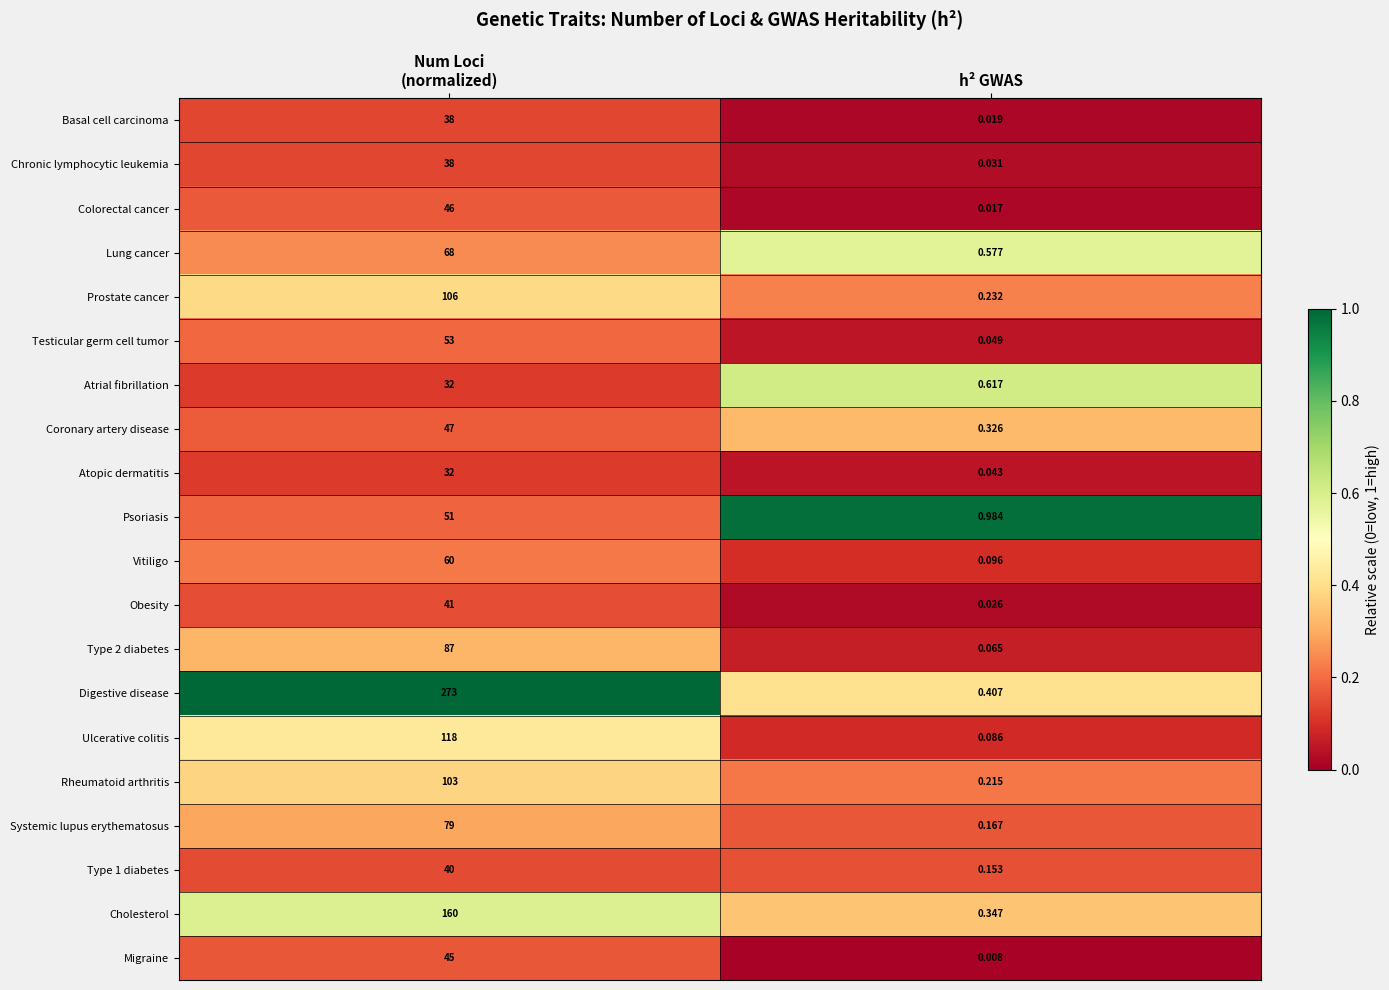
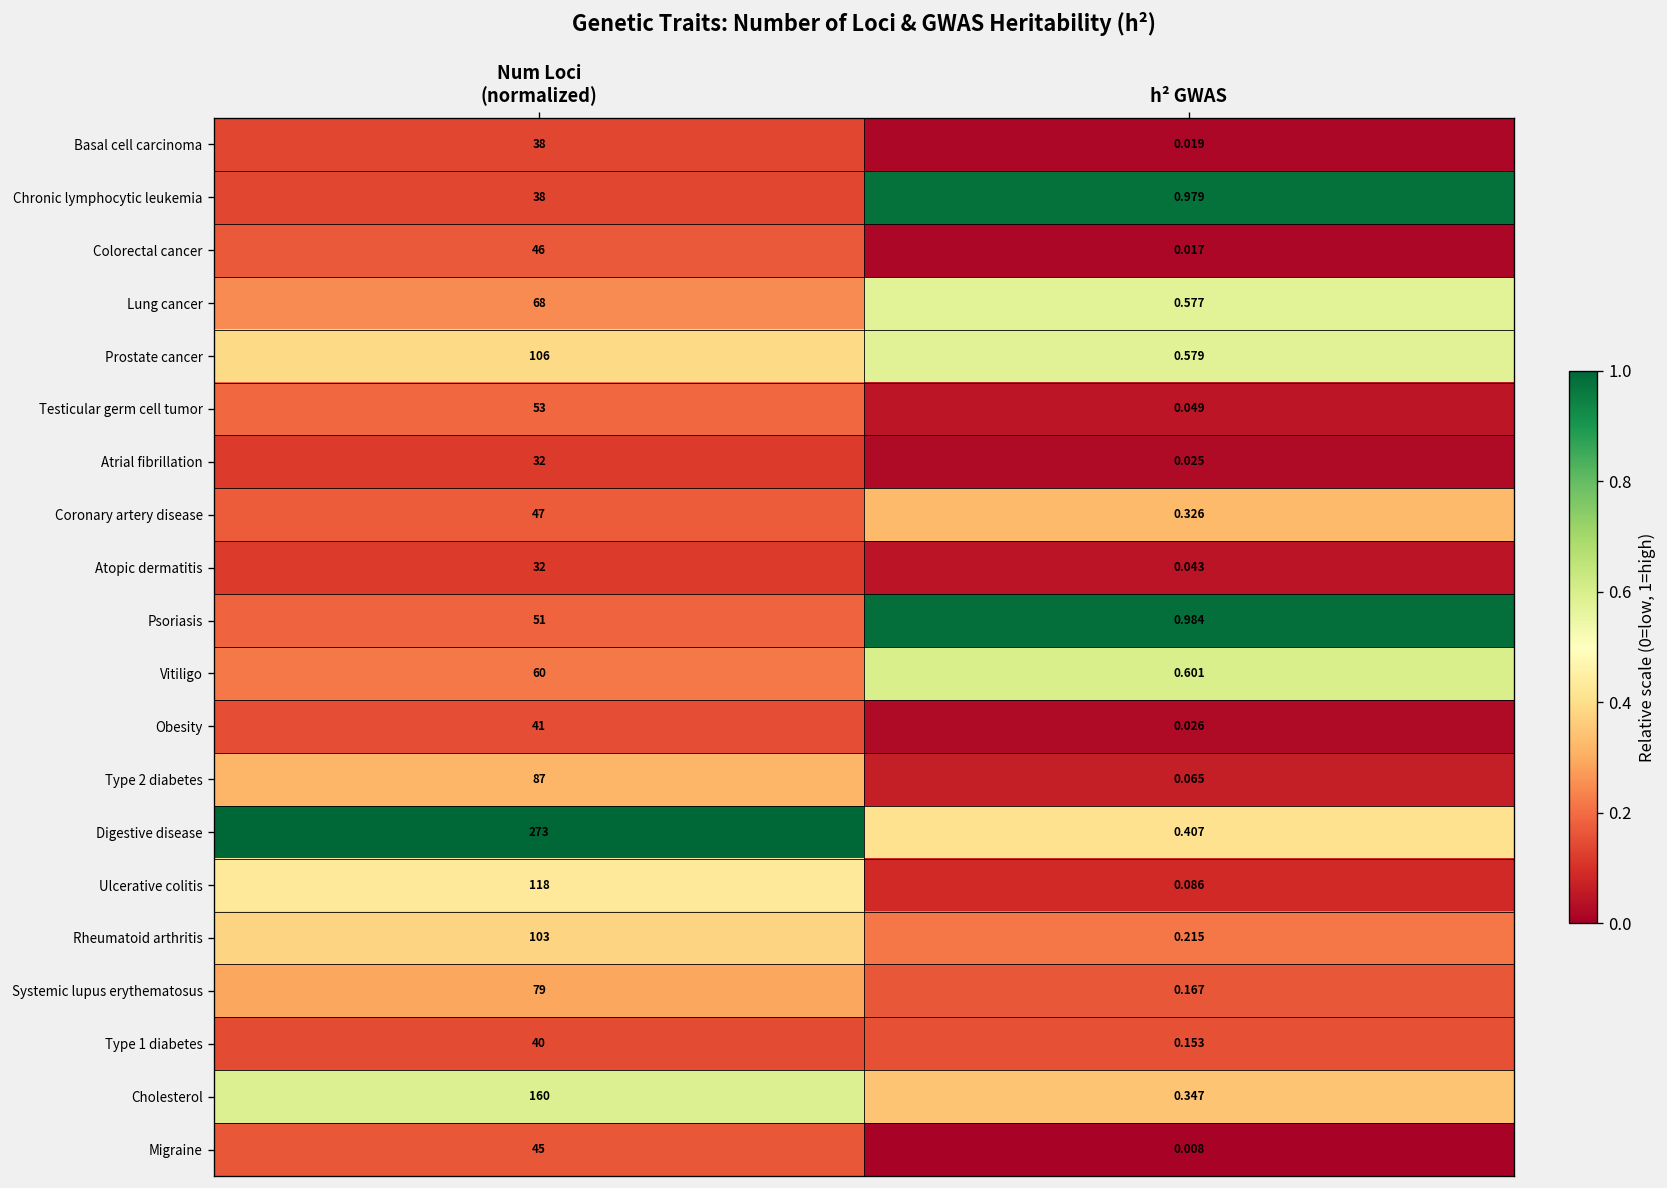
Chronic lymphocytic leukemia, h² GWAS: 0.031 -> 0.979
Prostate cancer, h² GWAS: 0.232 -> 0.579
Atrial fibrillation, h² GWAS: 0.617 -> 0.025
Vitiligo, h² GWAS: 0.096 -> 0.601
